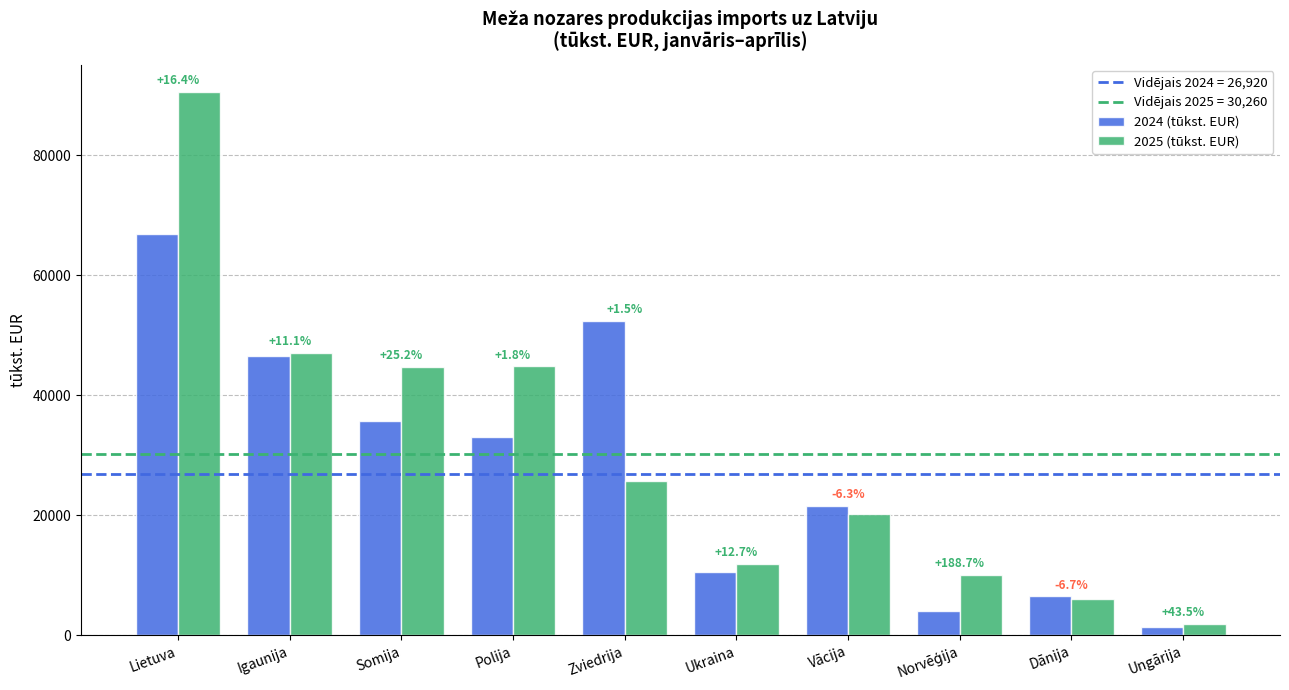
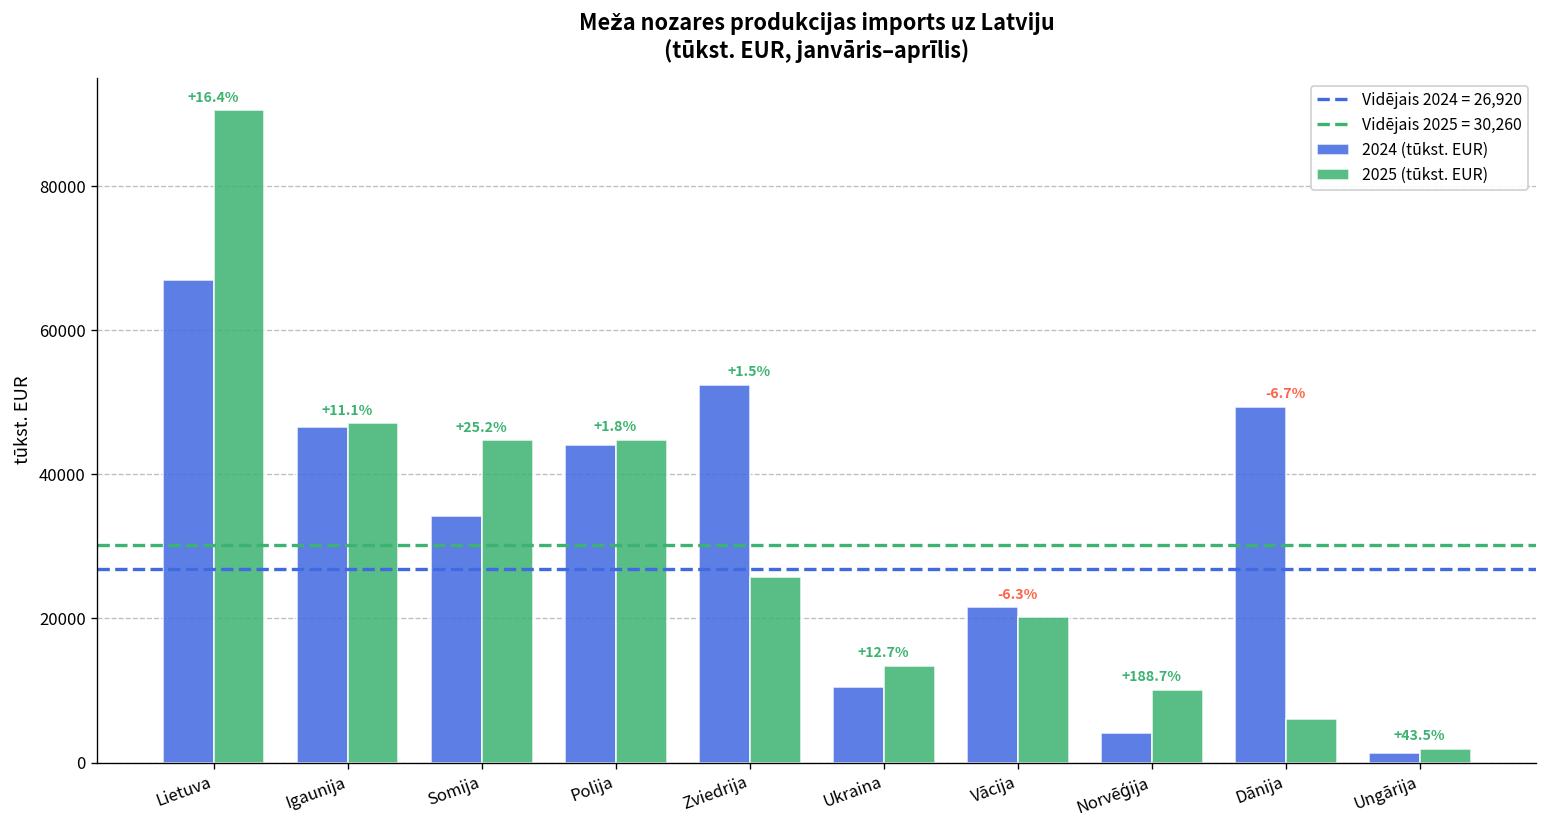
2024 (tūkst. EUR), Somija: 36000 -> 34000
2024 (tūkst. EUR), Polija: 33000 -> 44000
2025 (tūkst. EUR), Ukraina: 12000 -> 13000
2024 (tūkst. EUR), Dānija: 6000 -> 49000
